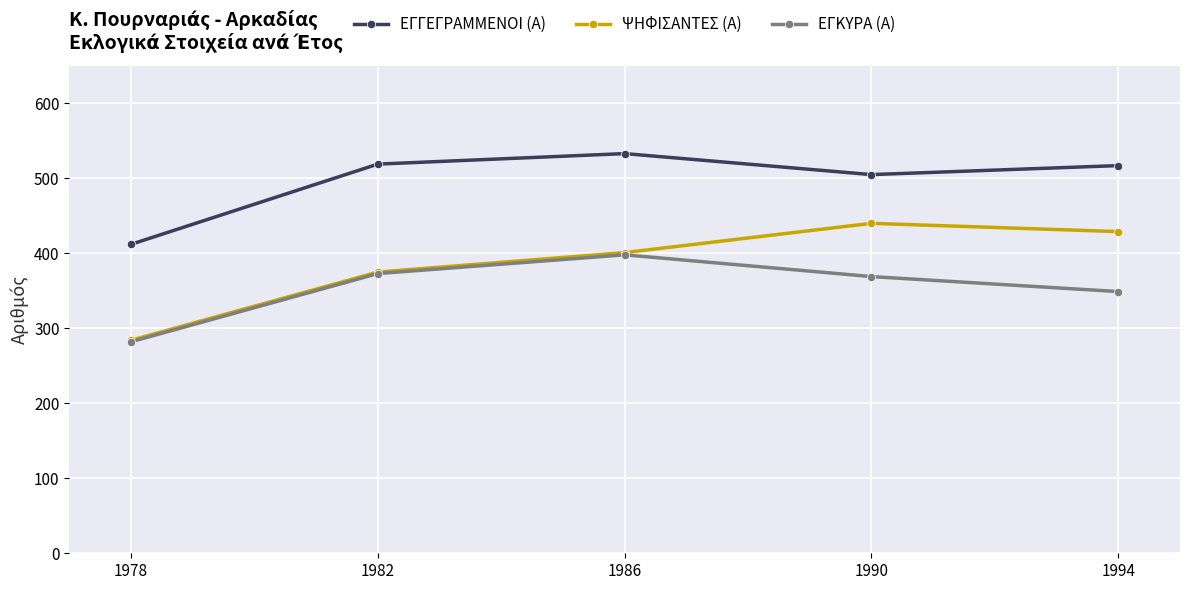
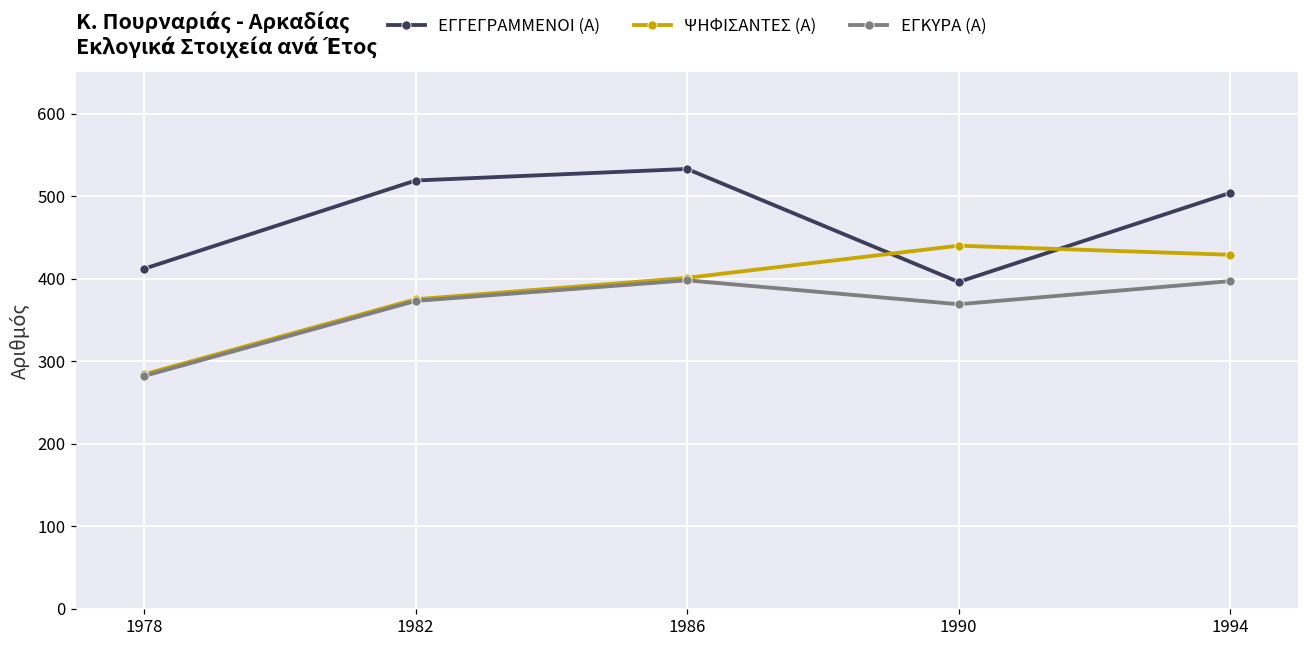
ΕΓΓΕΓΡΑΜΜΕΝΟΙ (Α), 1990: 510 -> 400
ΕΓΓΕΓΡΑΜΜΕΝΟΙ (Α), 1994: 520 -> 500
ΕΓΚΥΡΑ (Α), 1994: 350 -> 400
